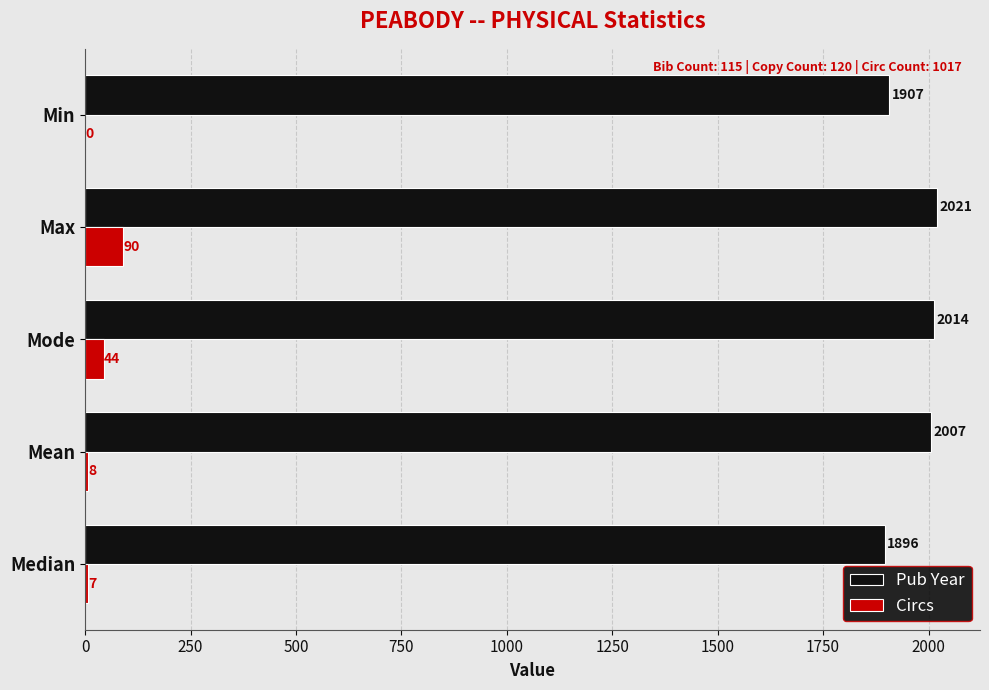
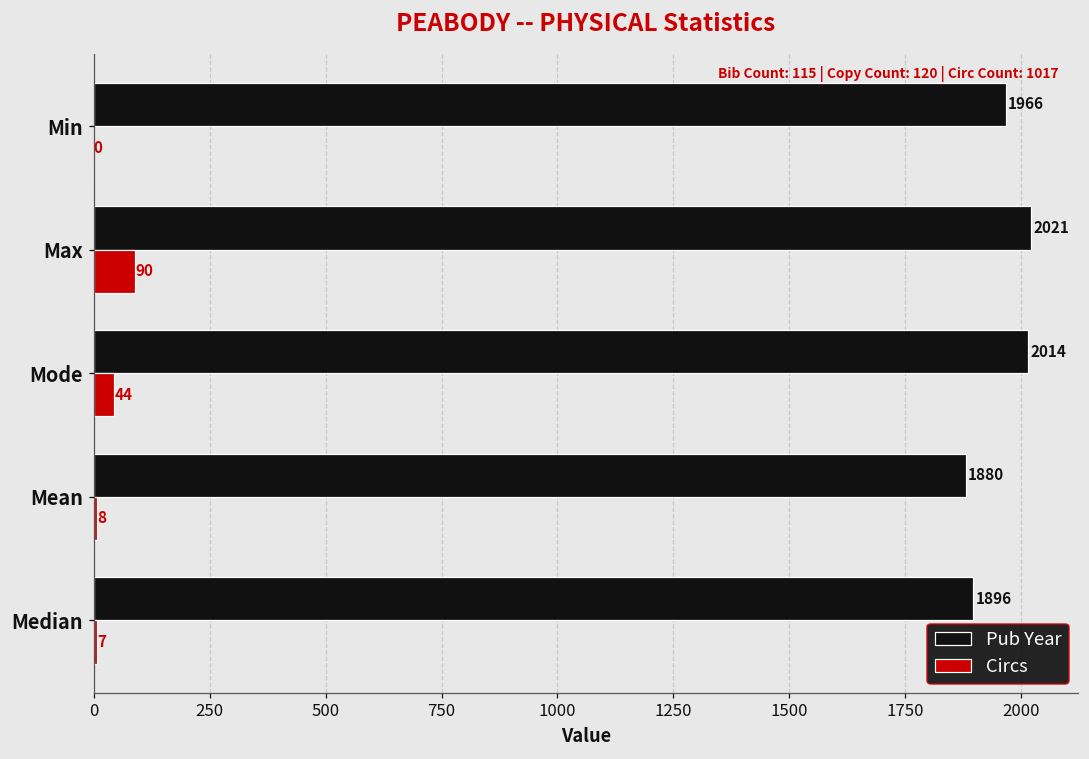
Pub Year, Min: 1907 -> 1966
Pub Year, Mean: 2007 -> 1880
